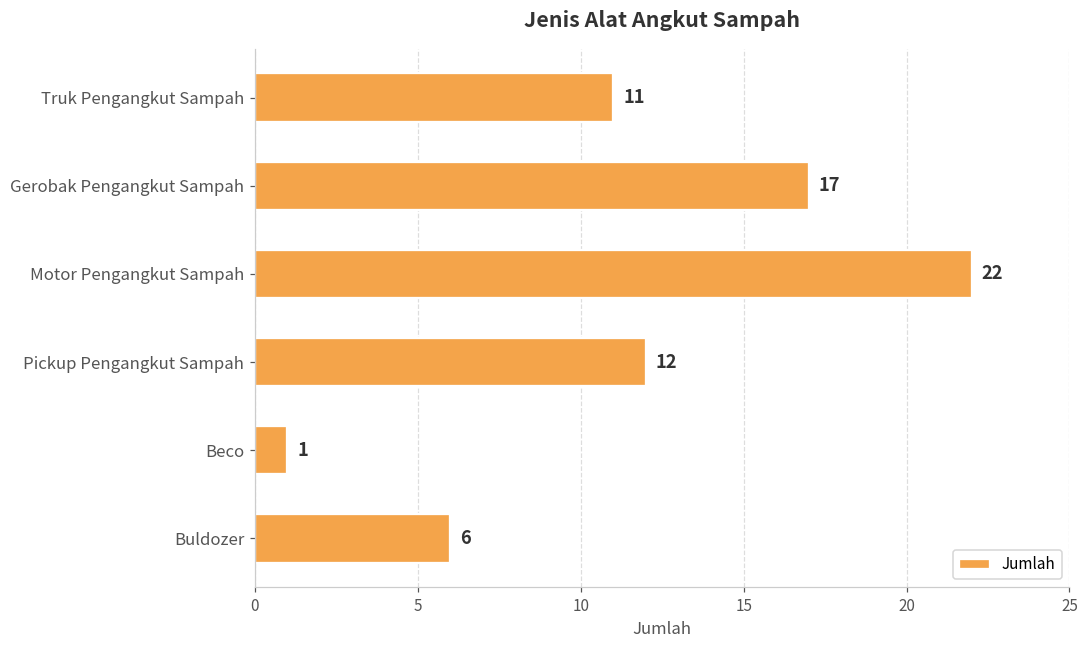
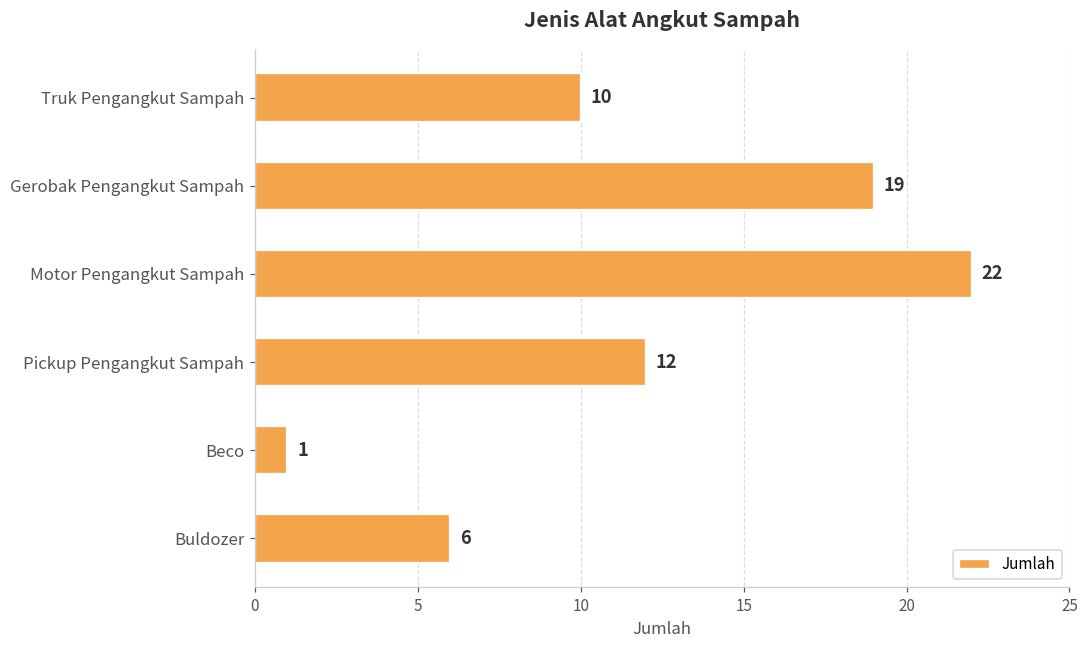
Truk Pengangkut Sampah: 11 -> 10
Gerobak Pengangkut Sampah: 17 -> 19
